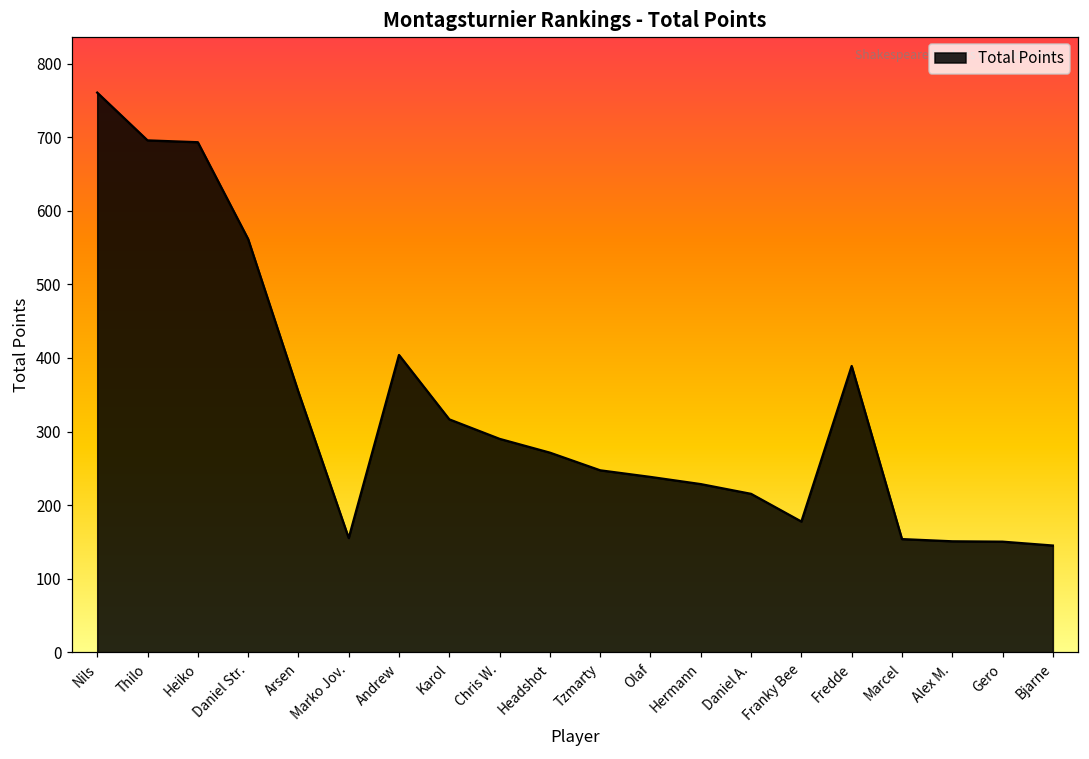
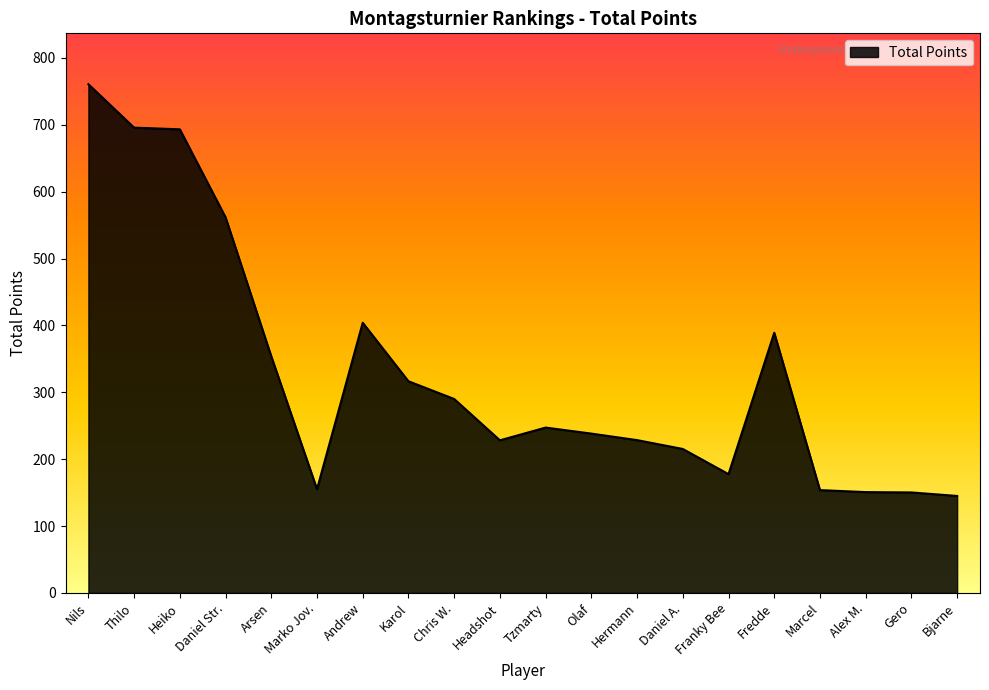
Headshot: 270 -> 230
